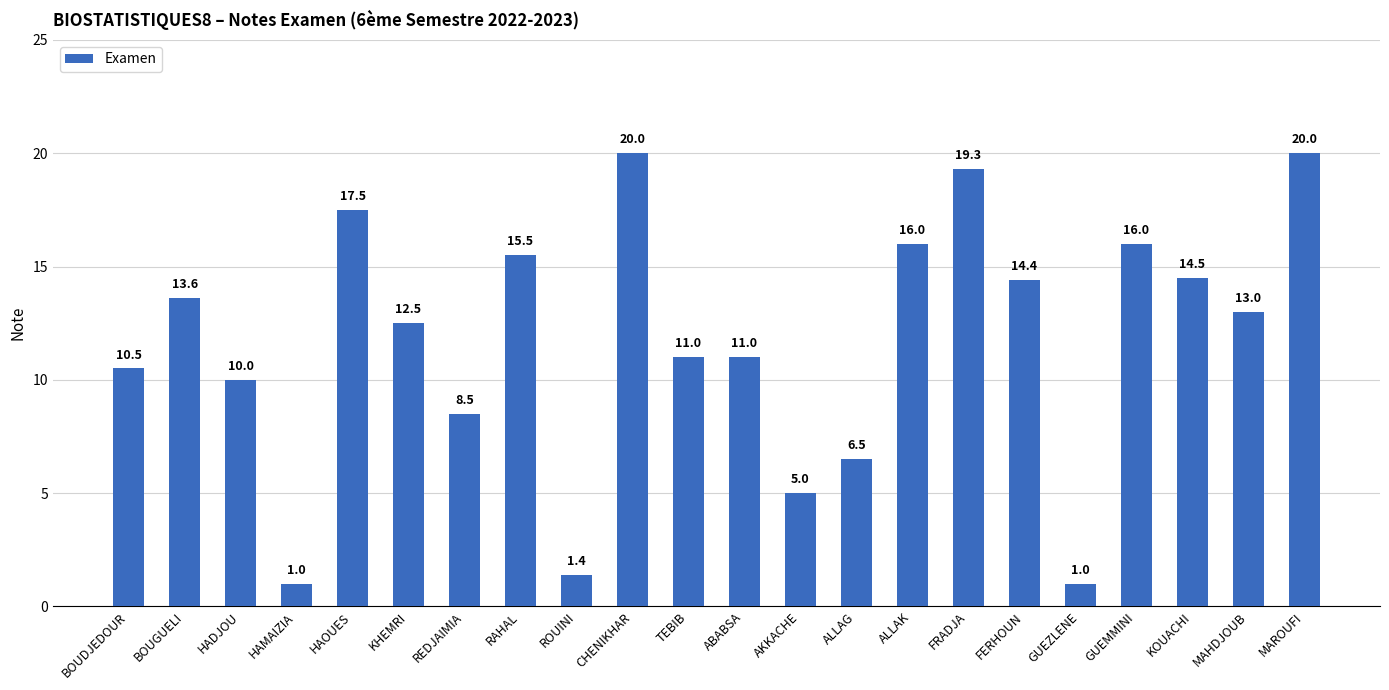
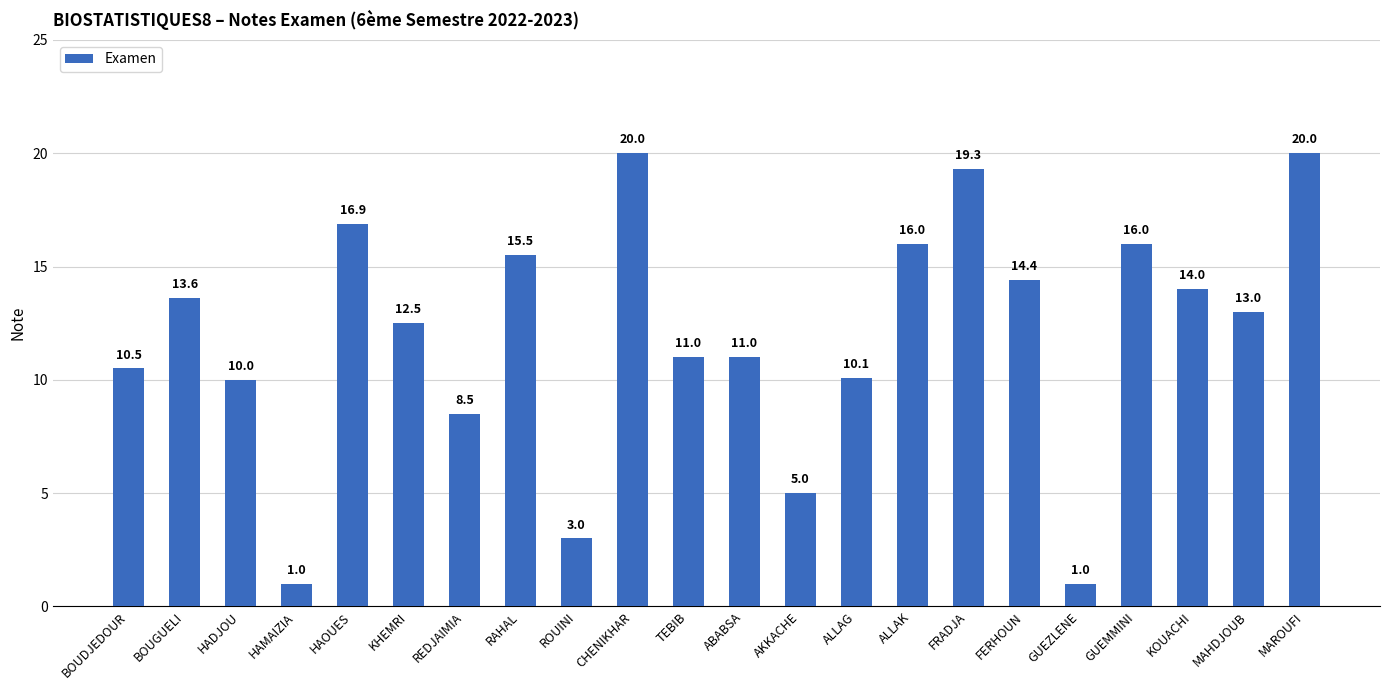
HAOUES: 17.5 -> 16.9
ROUINI: 1.4 -> 3.0
ALLAG: 6.5 -> 10.1
KOUACHI: 14.5 -> 14.0
